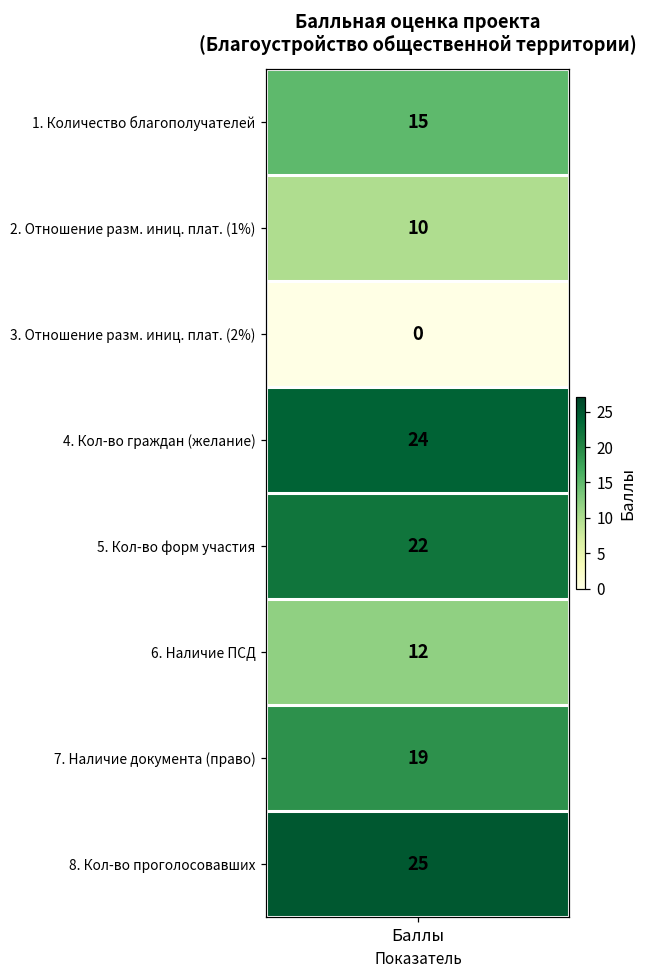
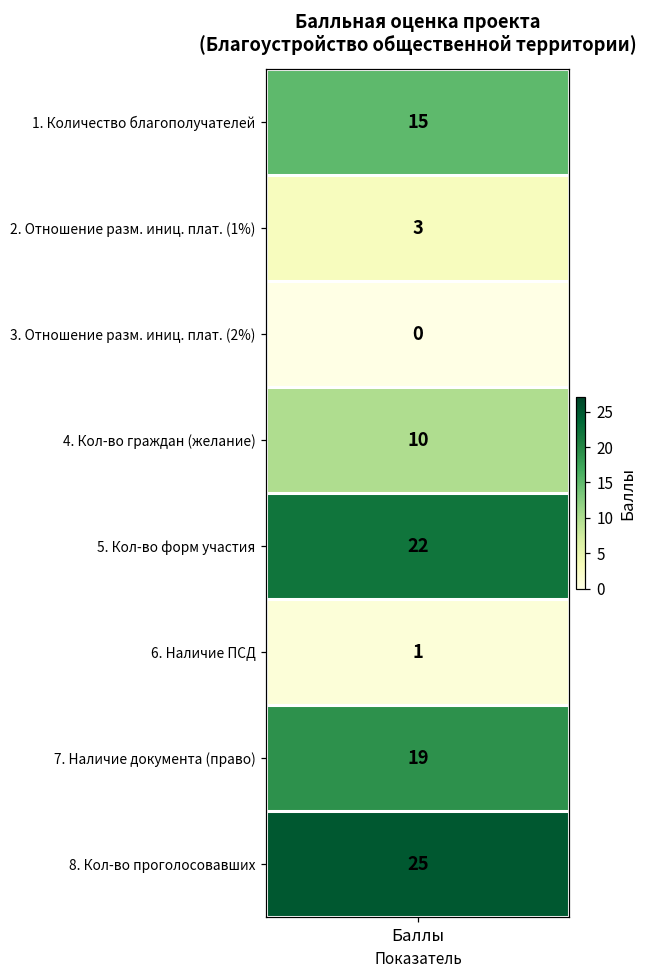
2. Отношение разм. иниц. плат. (1%), Баллы: 10 -> 3
4. Кол-во граждан (желание), Баллы: 24 -> 10
6. Наличие ПСД, Баллы: 12 -> 1
